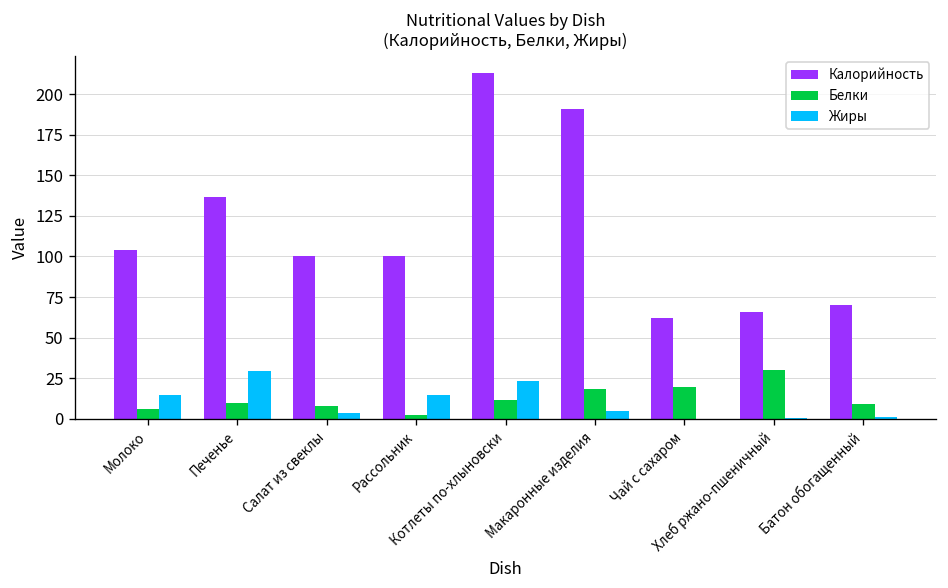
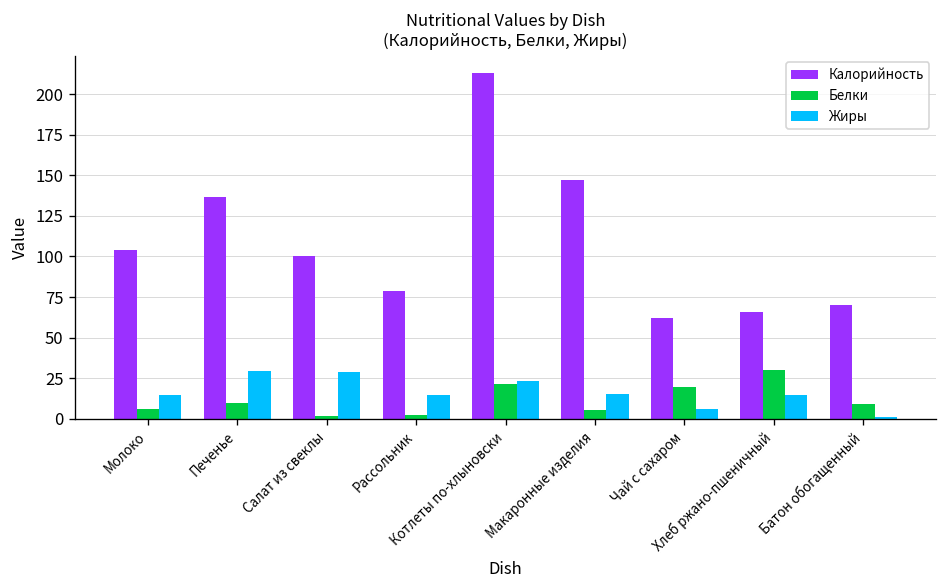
Белки, Салат из свеклы: 8 -> 2
Жиры, Салат из свеклы: 4 -> 29
Калорийность, Рассольник: 100 -> 79
Белки, Котлеты по-хлыновски: 12 -> 22
Калорийность, Макаронные изделия: 191 -> 147
Белки, Макаронные изделия: 18 -> 6
Жиры, Макаронные изделия: 5 -> 15
Жиры, Чай с сахаром: 0 -> 6
Жиры, Хлеб ржано-пшеничный: 0 -> 15
